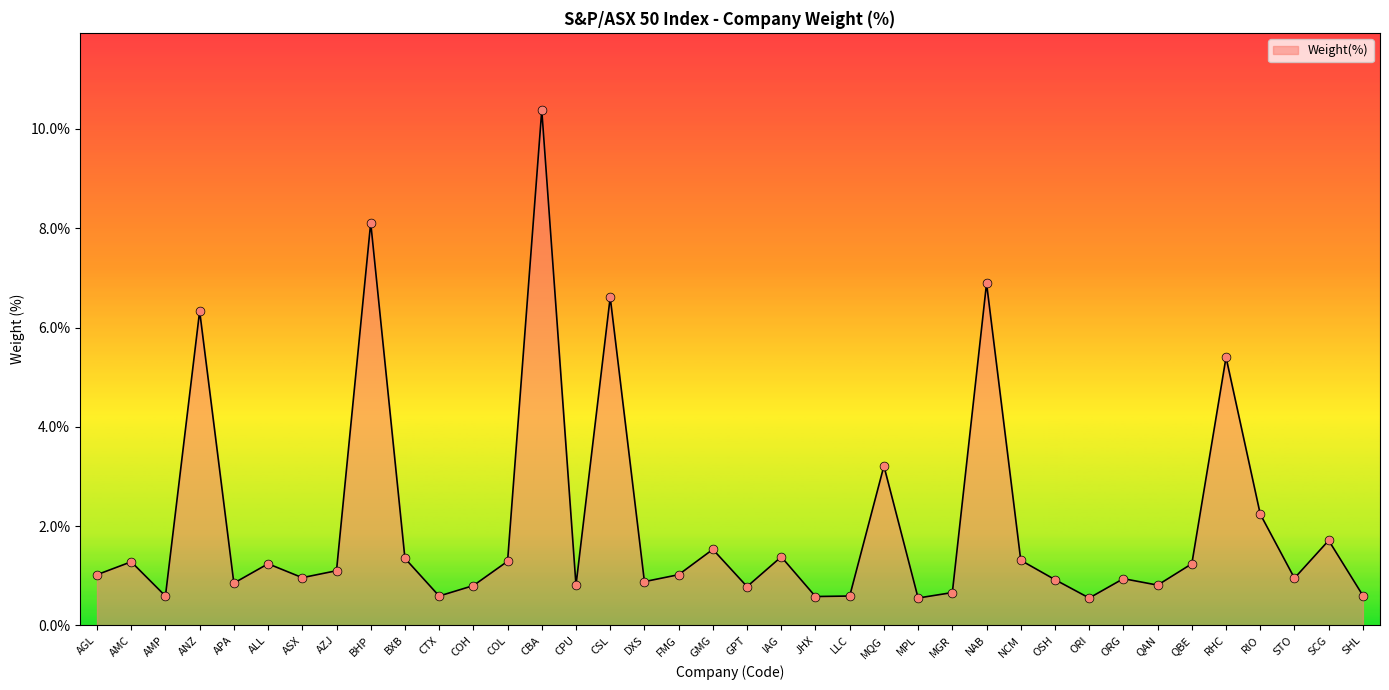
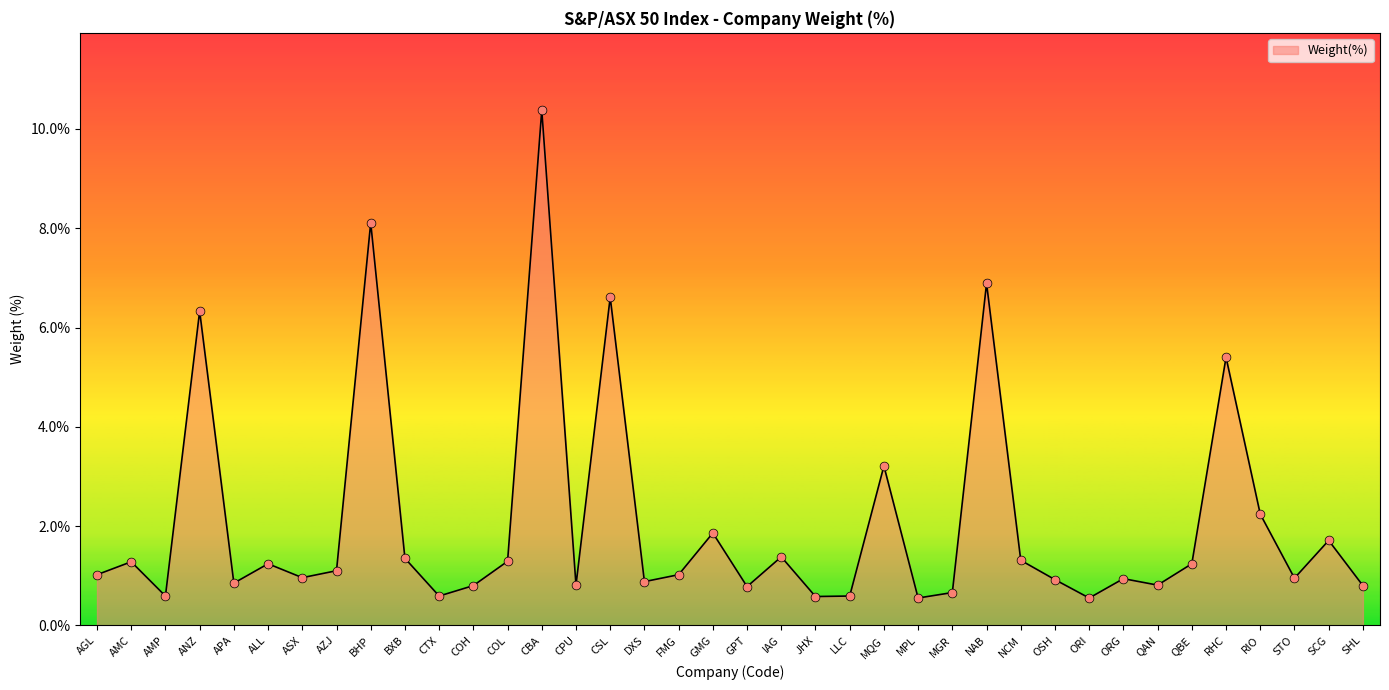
GMG: 1.5% -> 1.9%
SHL: 0.6% -> 0.8%
